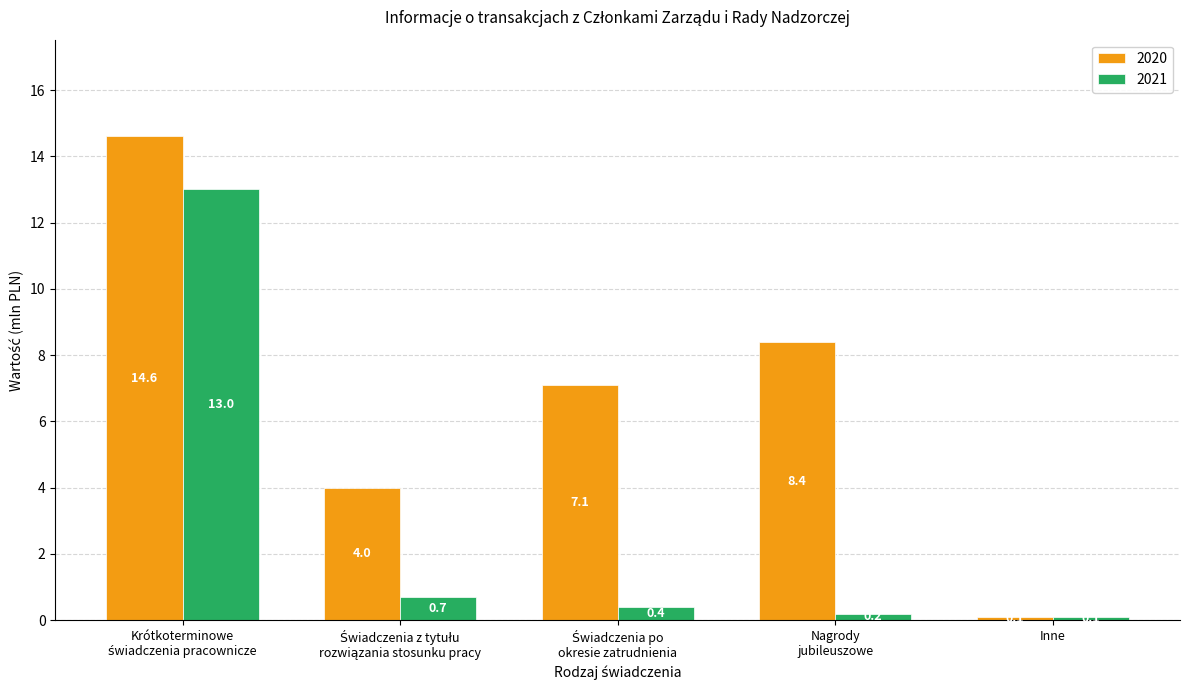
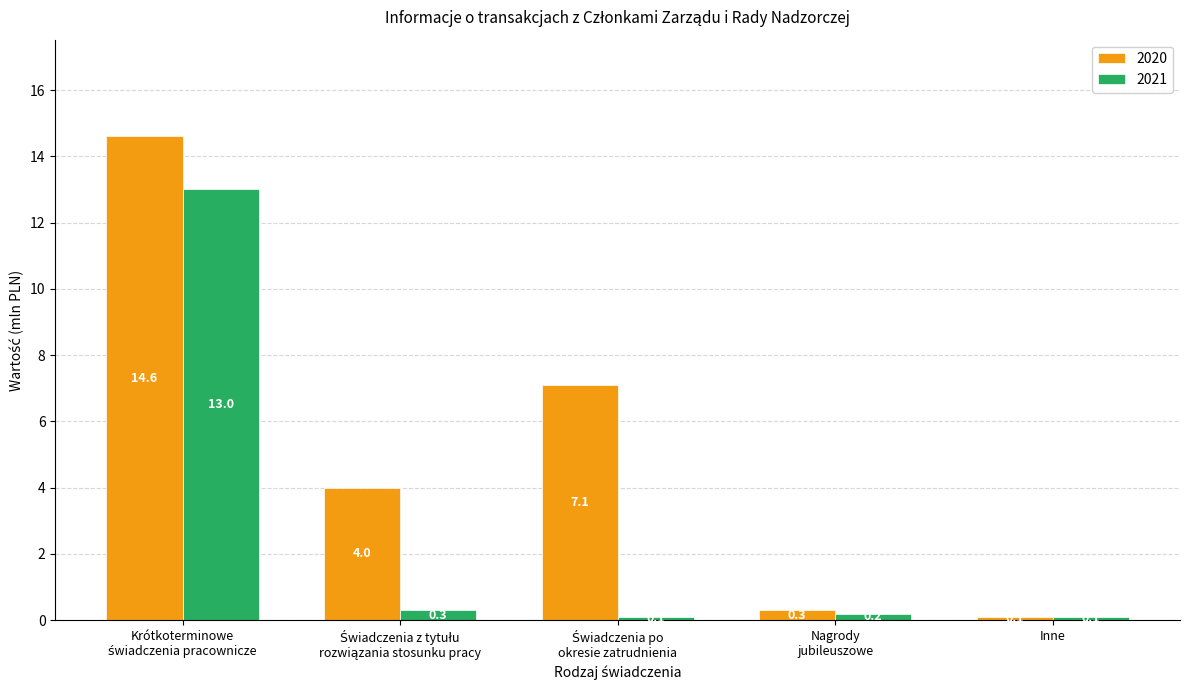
2021, Świadczenia z tytułu rozwiązania stosunku pracy: 0.7 -> 0.3
2021, Świadczenia po okresie zatrudnienia: 0.4 -> 0.1
2020, Nagrody jubileuszowe: 8.4 -> 0.3
